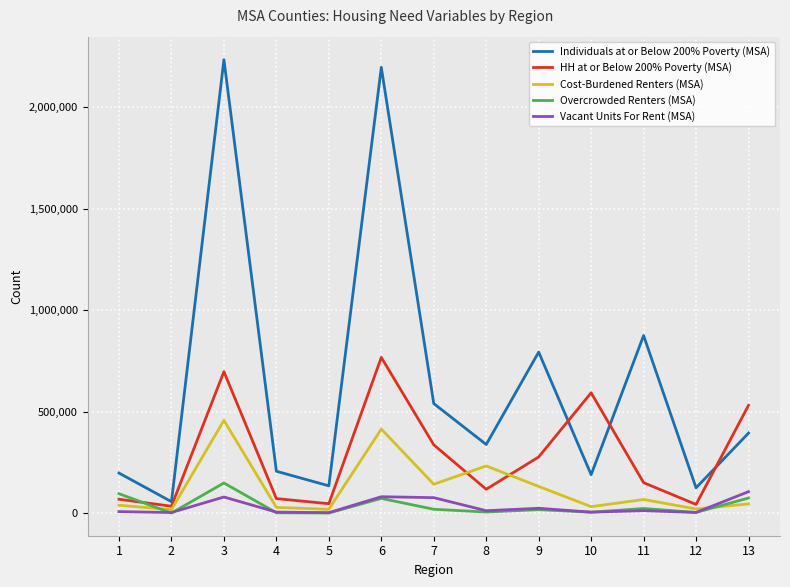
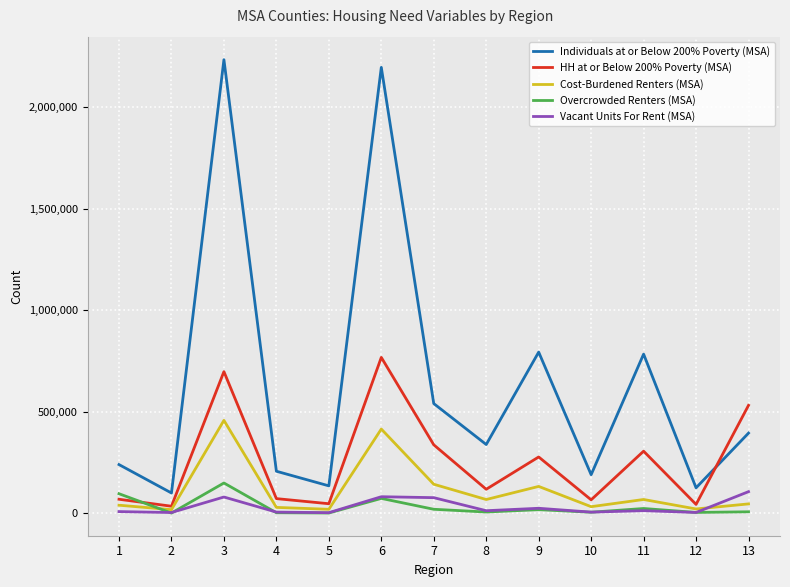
Individuals at or Below 200% Poverty (MSA), 1: 200,000 -> 240,000
Individuals at or Below 200% Poverty (MSA), 2: 60,000 -> 100,000
Cost-Burdened Renters (MSA), 8: 230,000 -> 70,000
HH at or Below 200% Poverty (MSA), 10: 590,000 -> 70,000
Individuals at or Below 200% Poverty (MSA), 11: 880,000 -> 780,000
HH at or Below 200% Poverty (MSA), 11: 150,000 -> 310,000
Overcrowded Renters (MSA), 13: 80,000 -> 10,000
